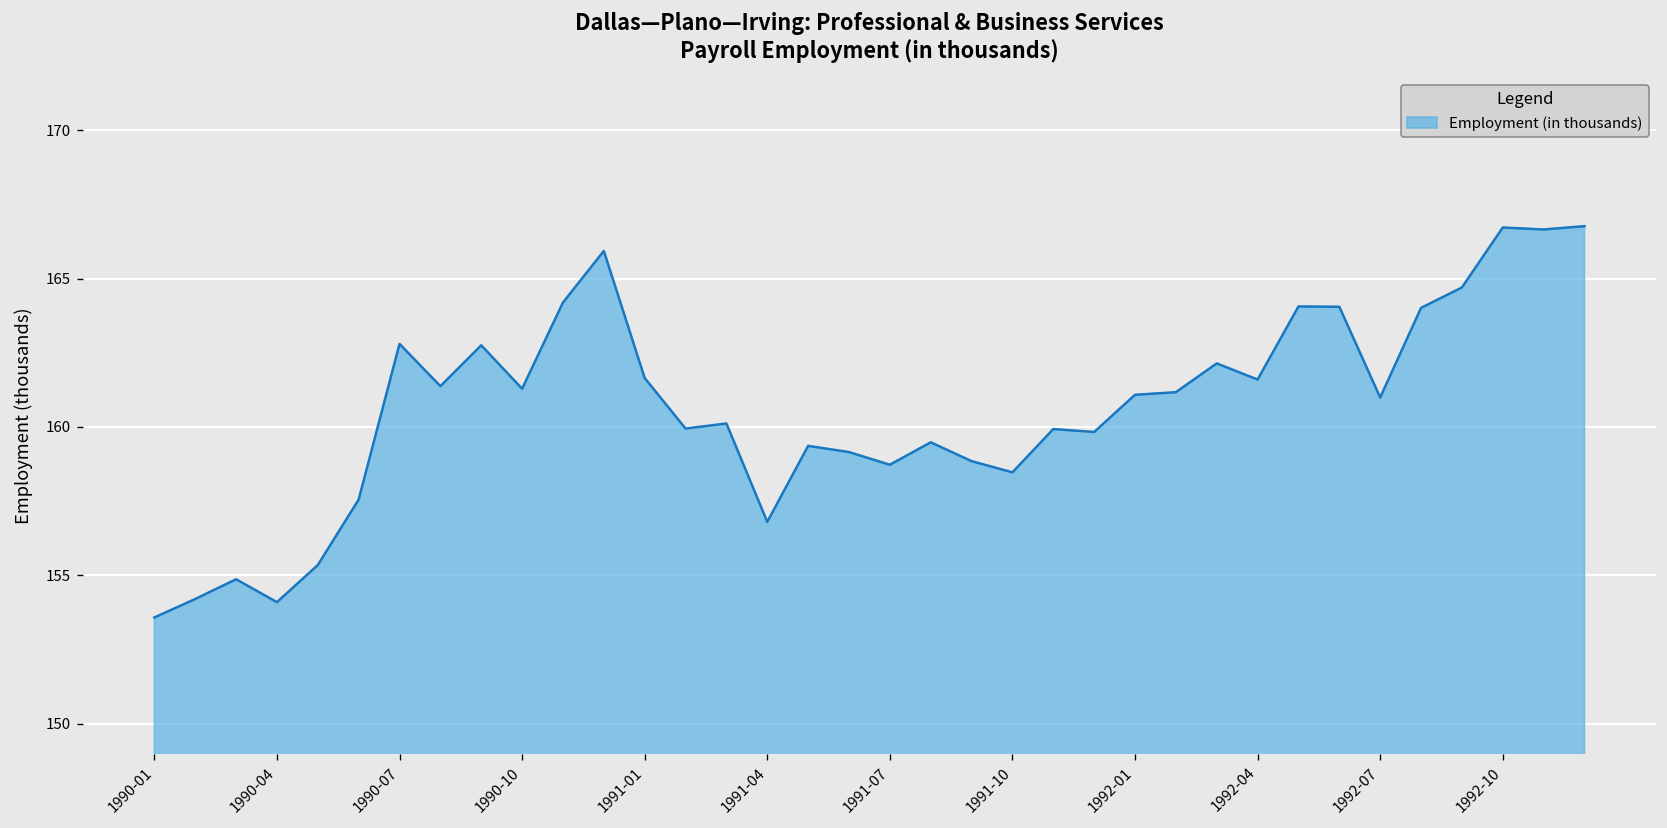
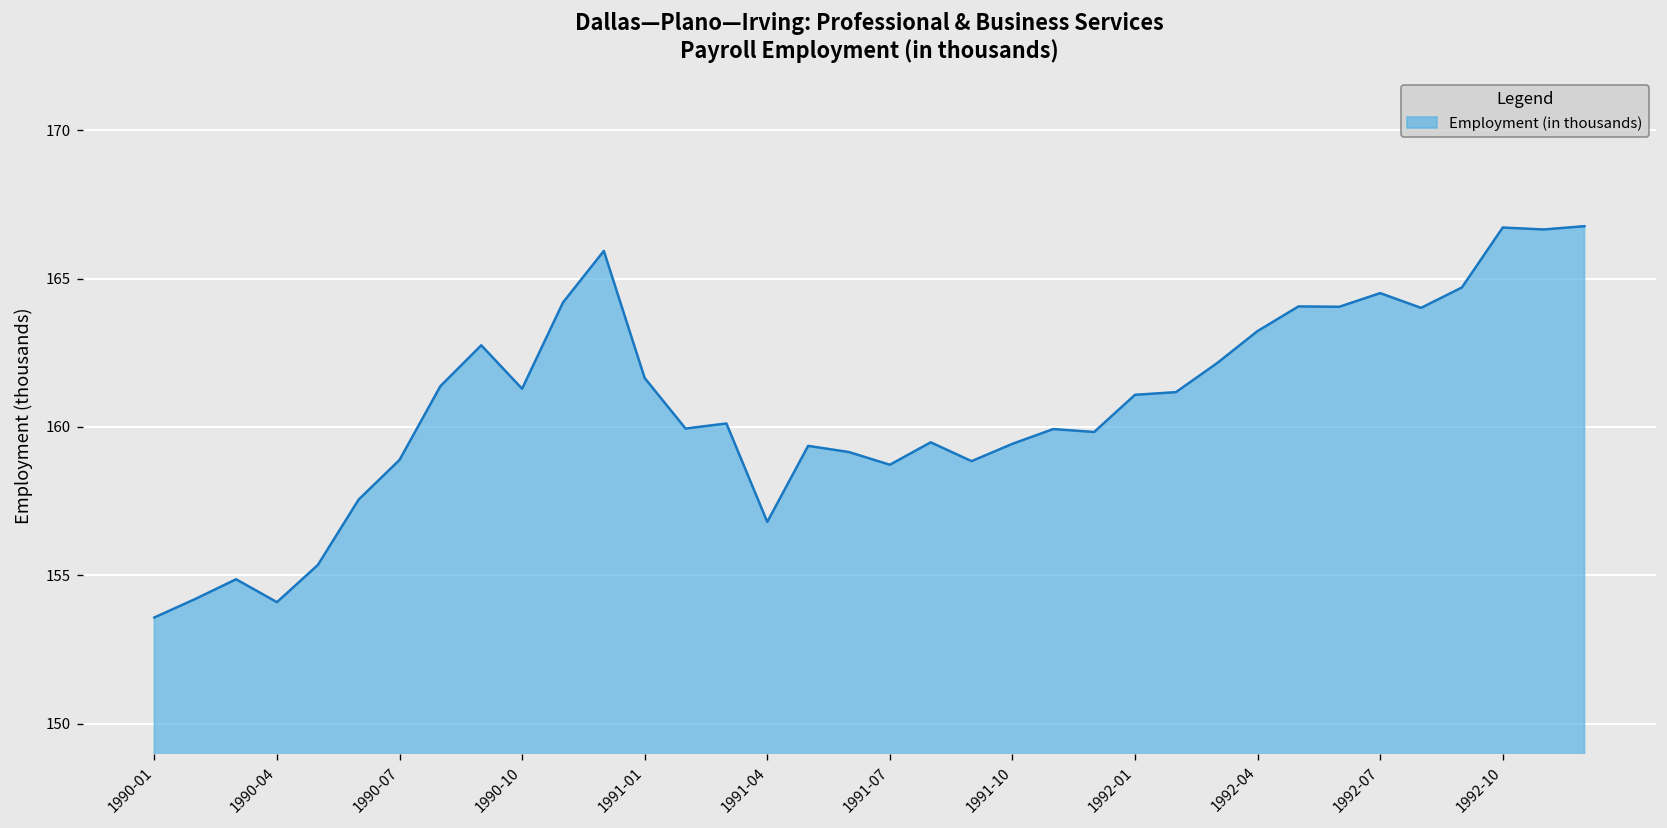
1990-07: 162.8 -> 158.9
1991-10: 158.5 -> 159.4
1992-04: 161.6 -> 163.2
1992-07: 161.0 -> 164.5
